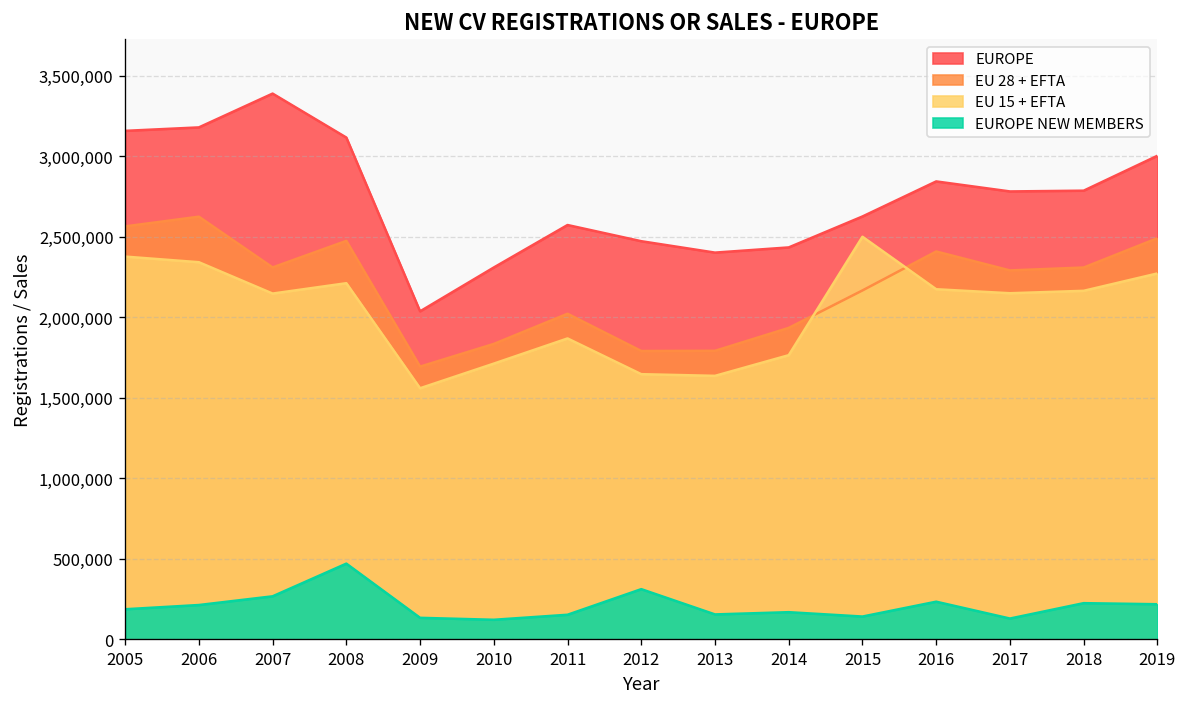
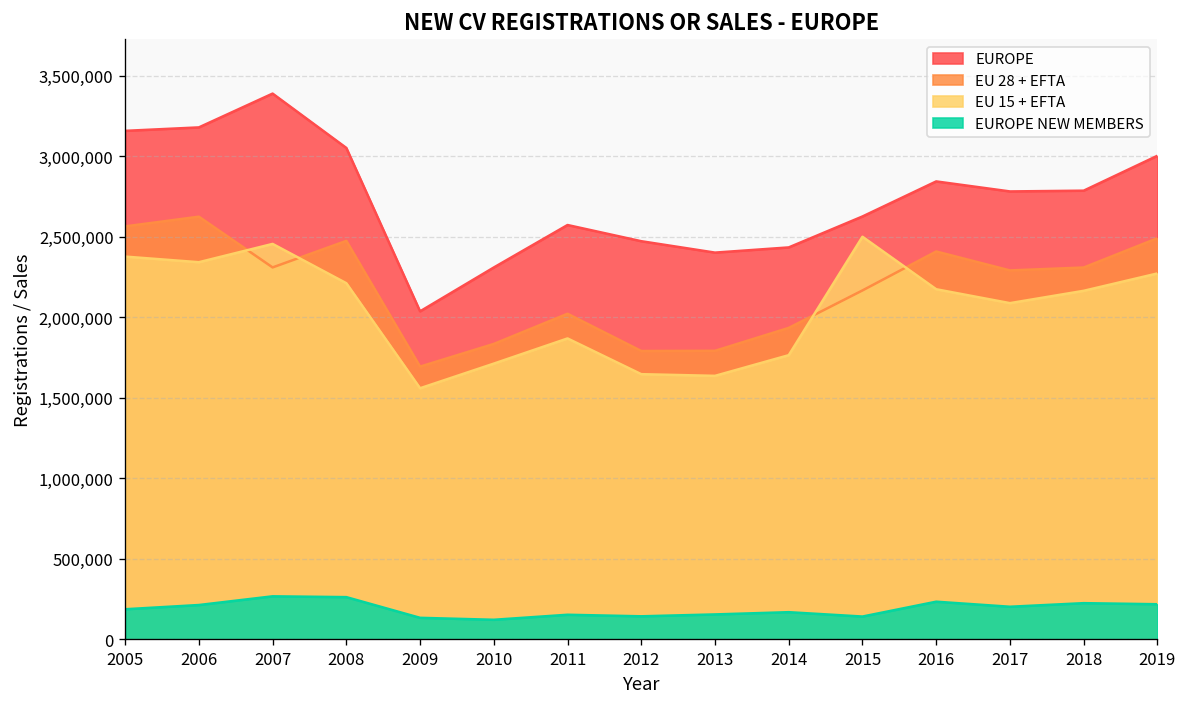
EU 15 + EFTA, 2007: 2,150,000 -> 2,460,000
EUROPE, 2008: 3,120,000 -> 3,050,000
EUROPE NEW MEMBERS, 2008: 470,000 -> 260,000
EUROPE NEW MEMBERS, 2012: 310,000 -> 140,000
EU 15 + EFTA, 2017: 2,150,000 -> 2,090,000
EUROPE NEW MEMBERS, 2017: 130,000 -> 200,000
